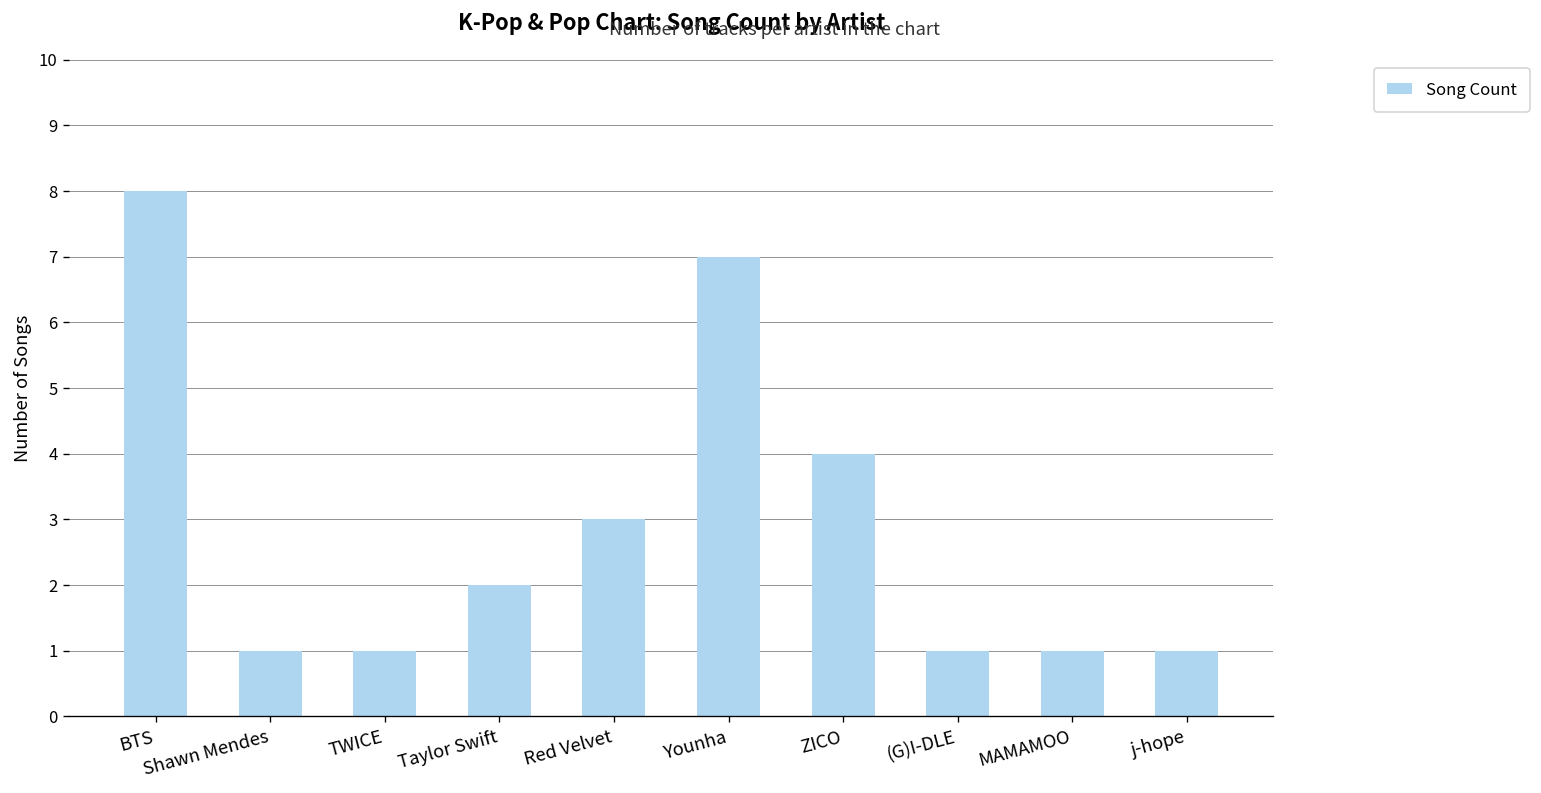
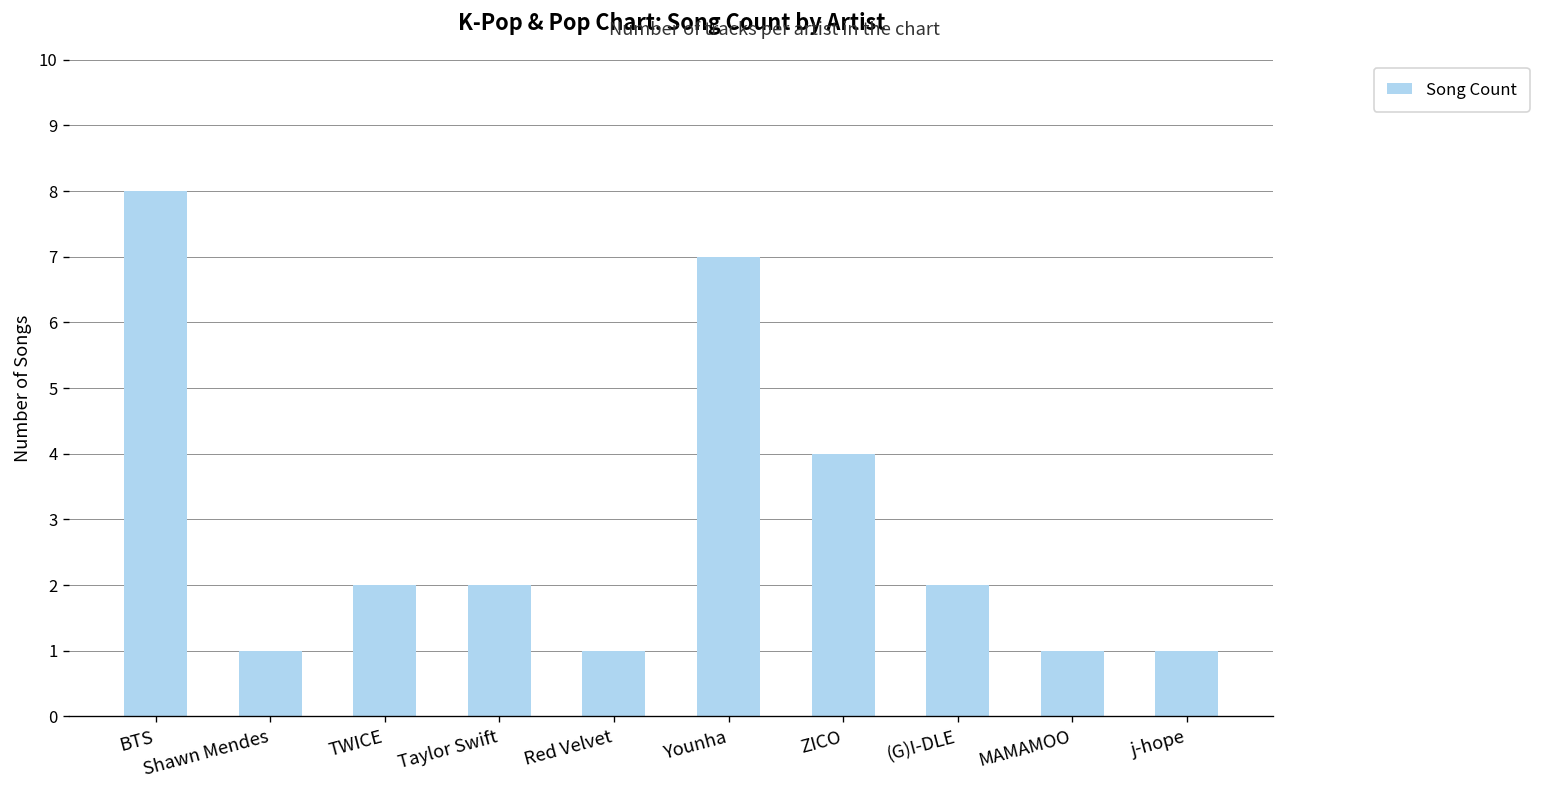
TWICE: 1 -> 2
Red Velvet: 3 -> 1
(G)I-DLE: 1 -> 2
